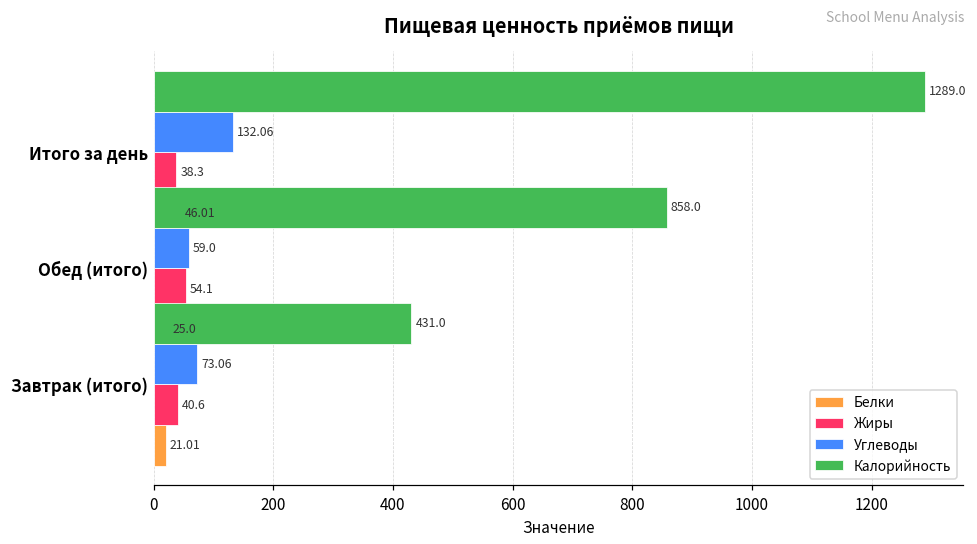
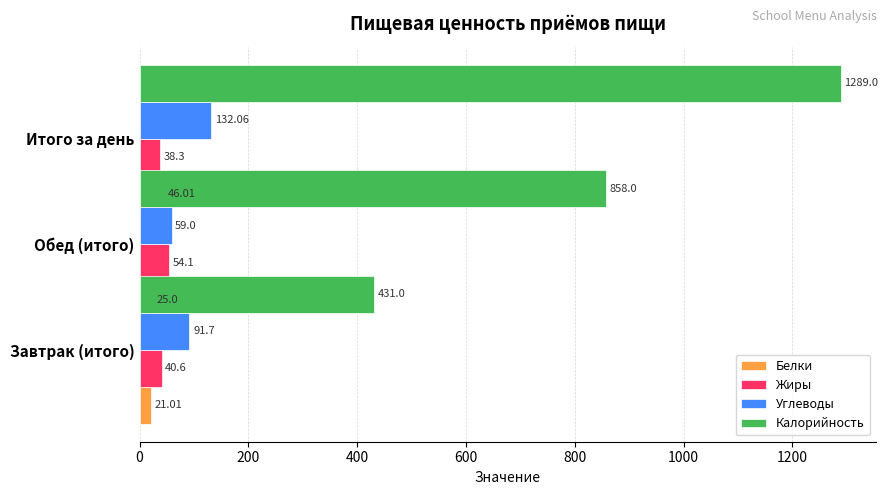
Углеводы, Завтрак (итого): 73.06 -> 91.7
